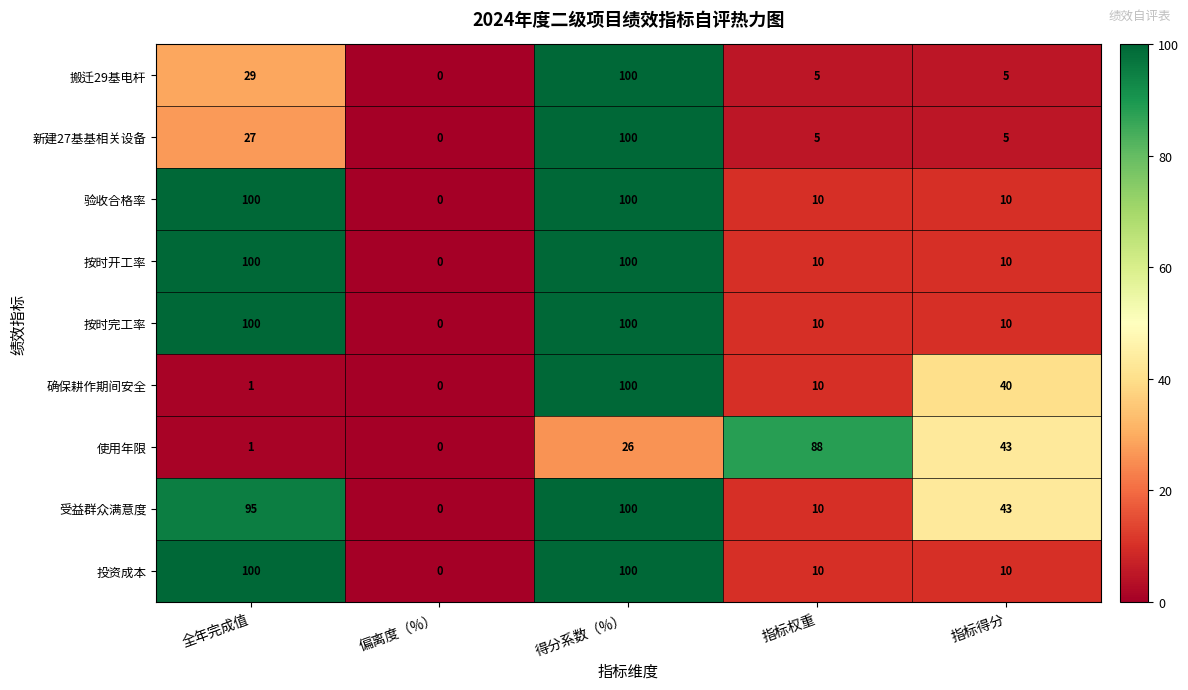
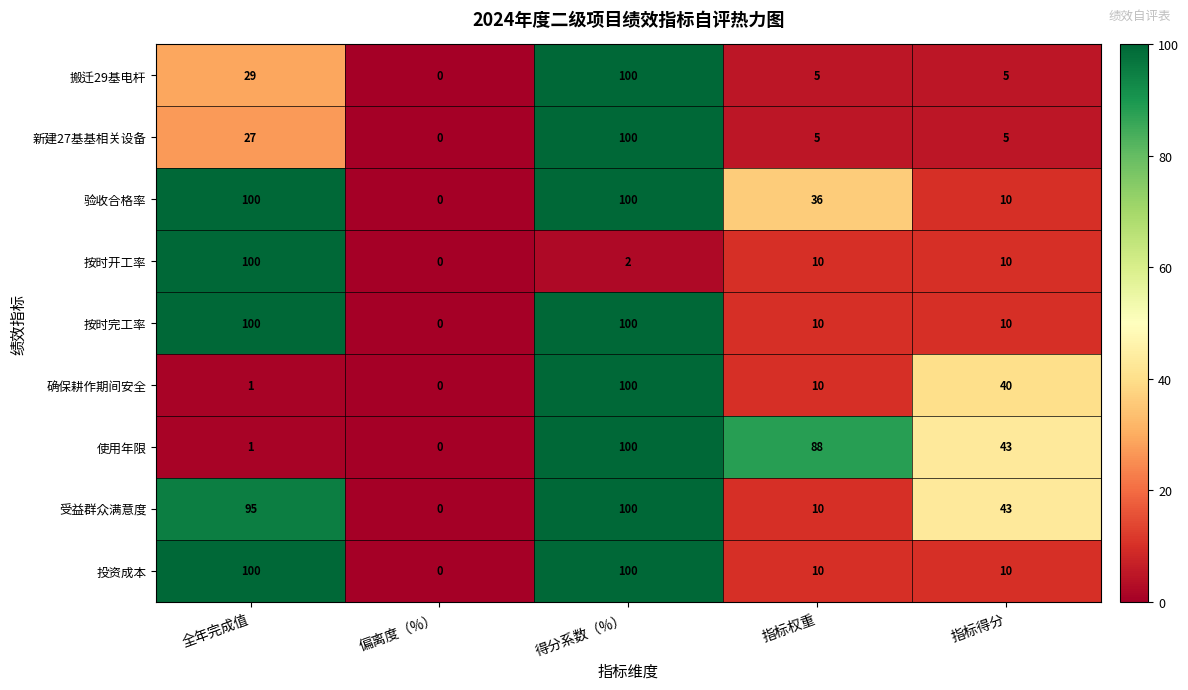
验收合格率, 指标权重: 10 -> 36
按时开工率, 得分系数（%）: 100 -> 2
使用年限, 得分系数（%）: 26 -> 100
